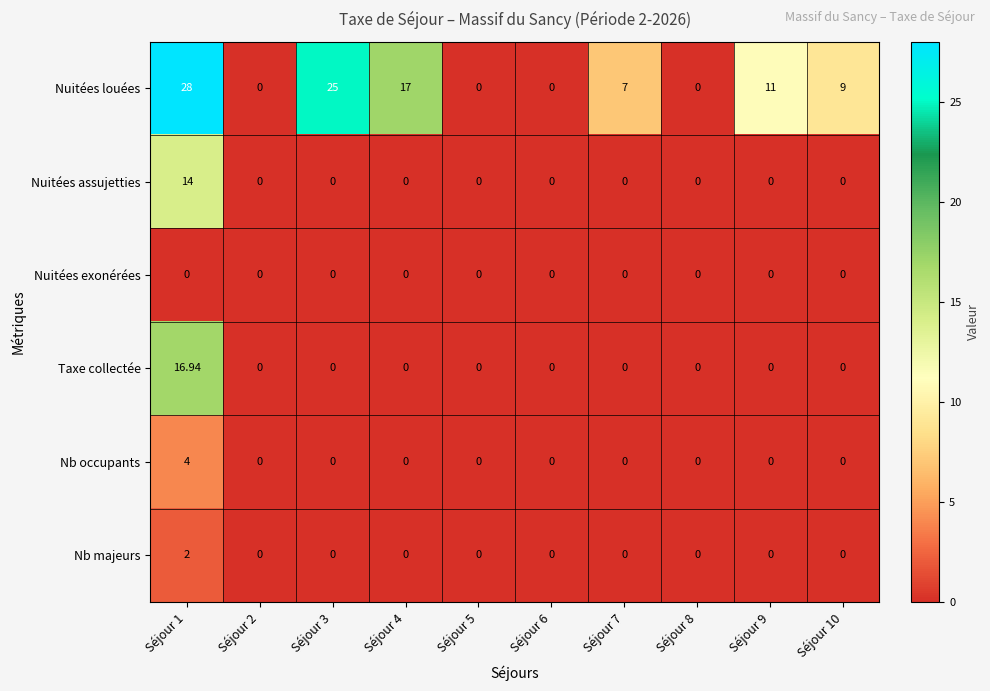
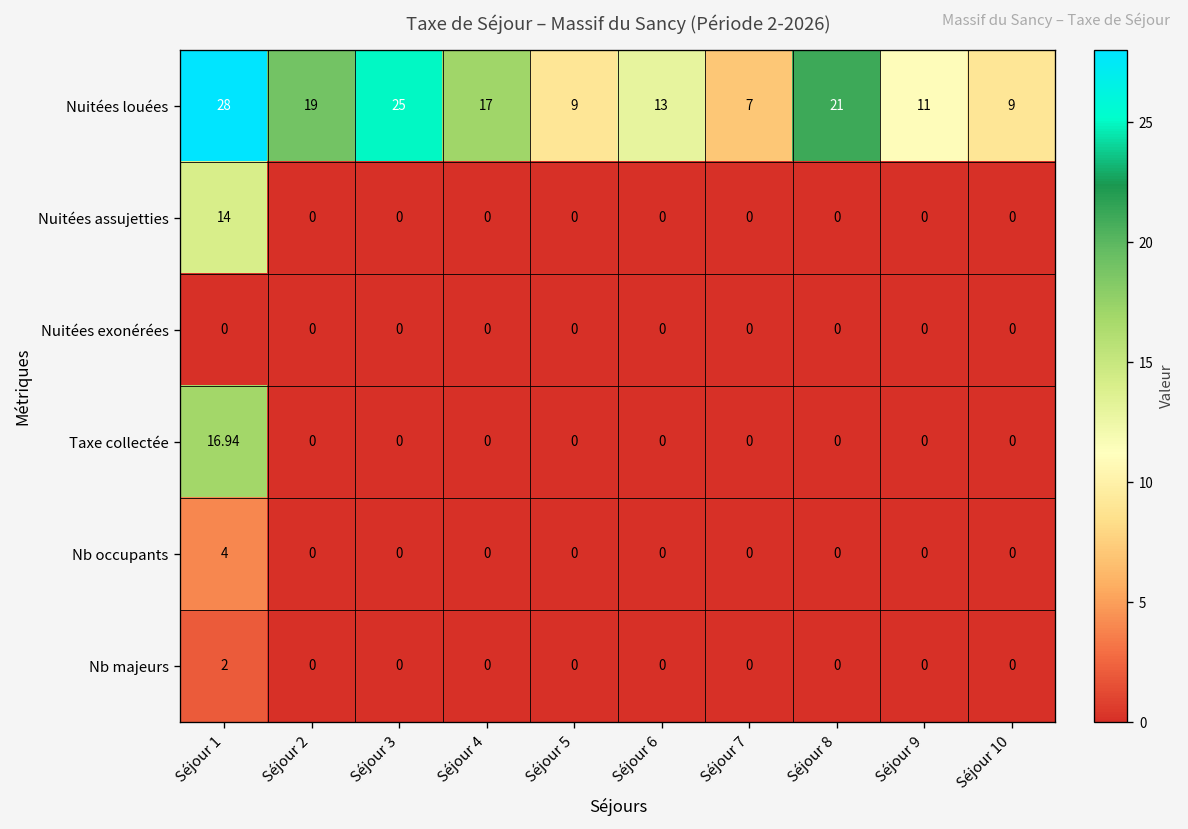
Nuitées louées, Séjour 2: 0 -> 19
Nuitées louées, Séjour 5: 0 -> 9
Nuitées louées, Séjour 6: 0 -> 13
Nuitées louées, Séjour 8: 0 -> 21
